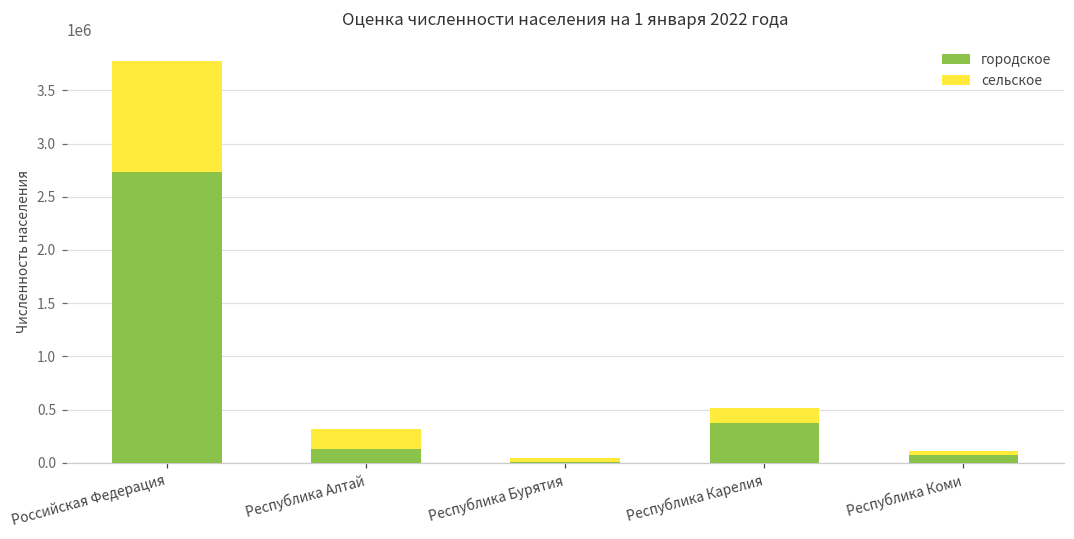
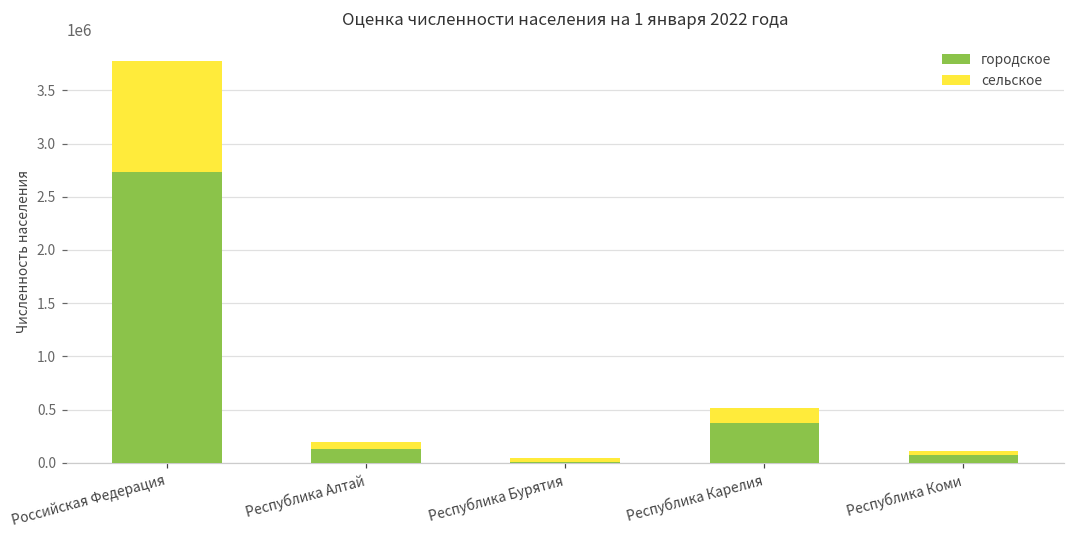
сельское, Республика Алтай: 200000 -> 100000
